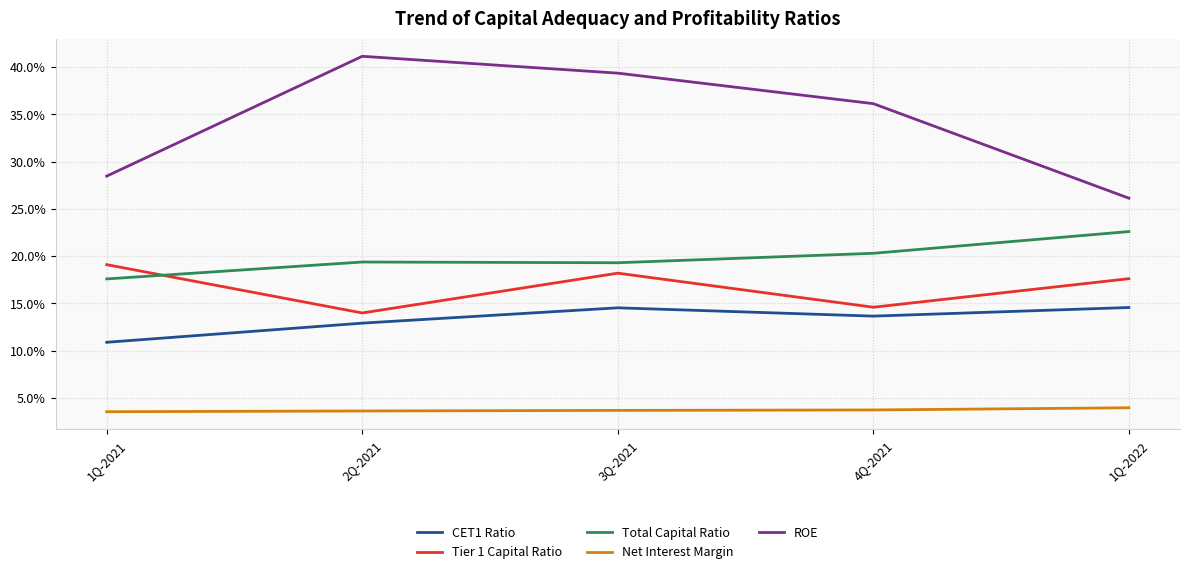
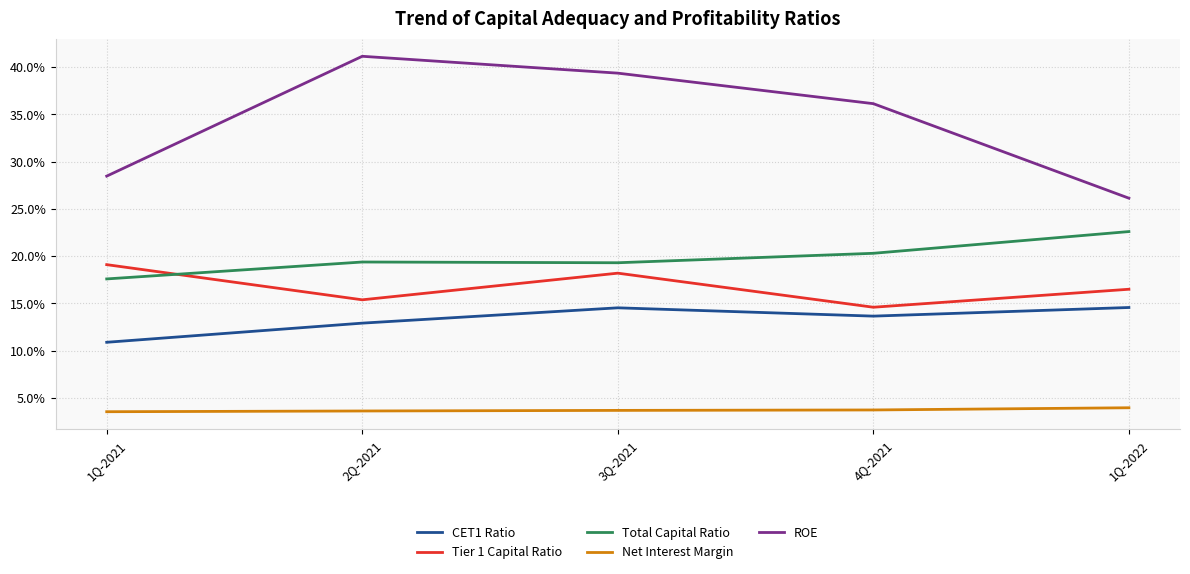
Tier 1 Capital Ratio, 2Q-2021: 14% -> 15%
Tier 1 Capital Ratio, 1Q-2022: 18% -> 16%
